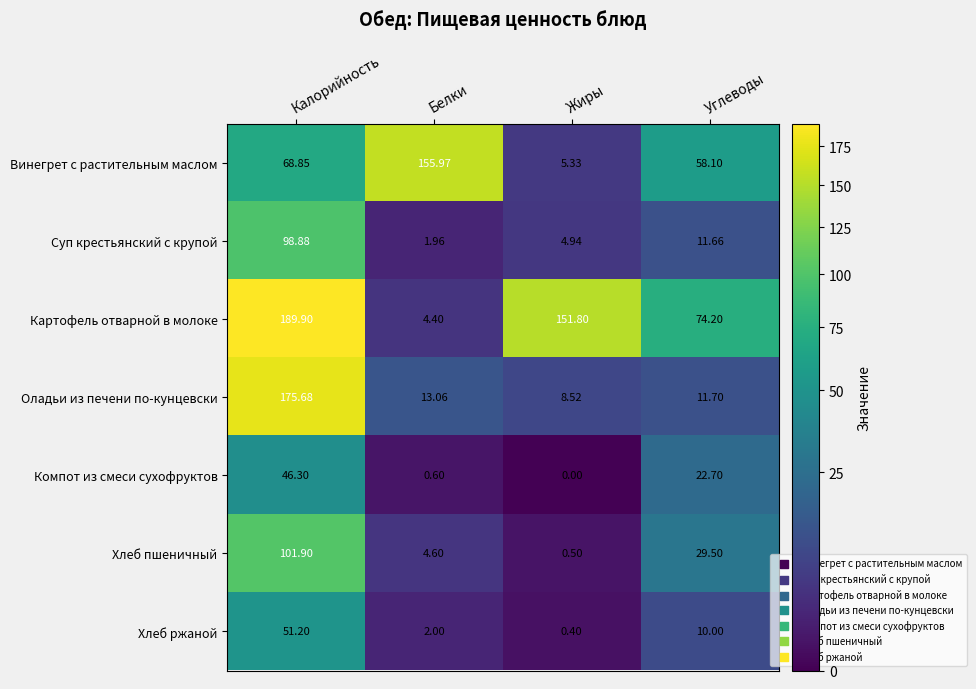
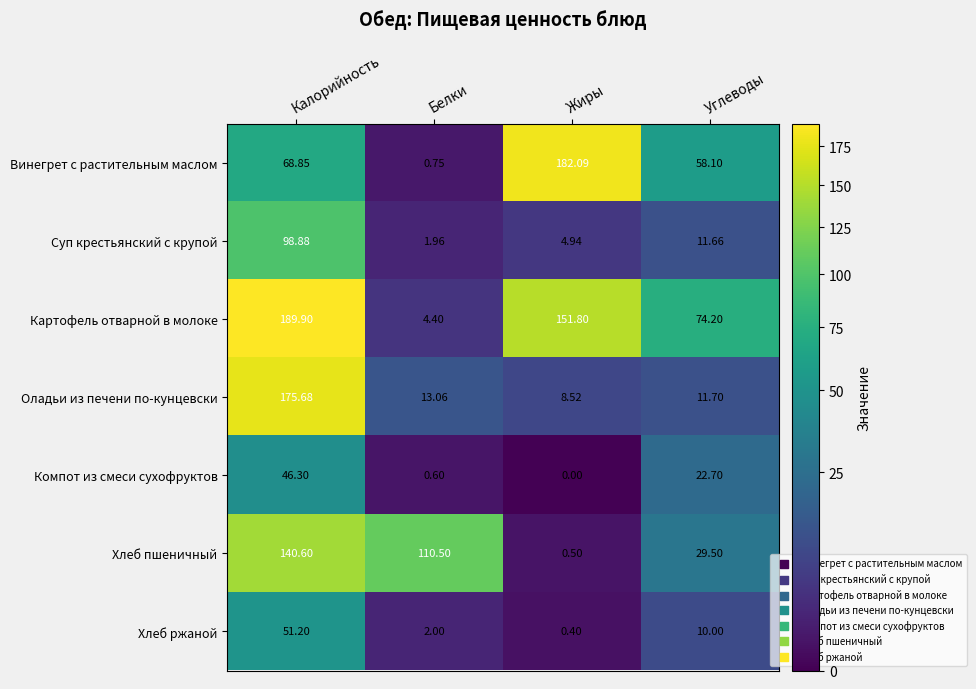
Винегрет с растительным маслом, Белки: 155.97 -> 0.75
Винегрет с растительным маслом, Жиры: 5.33 -> 182.09
Хлеб пшеничный, Калорийность: 101.90 -> 140.60
Хлеб пшеничный, Белки: 4.60 -> 110.50
